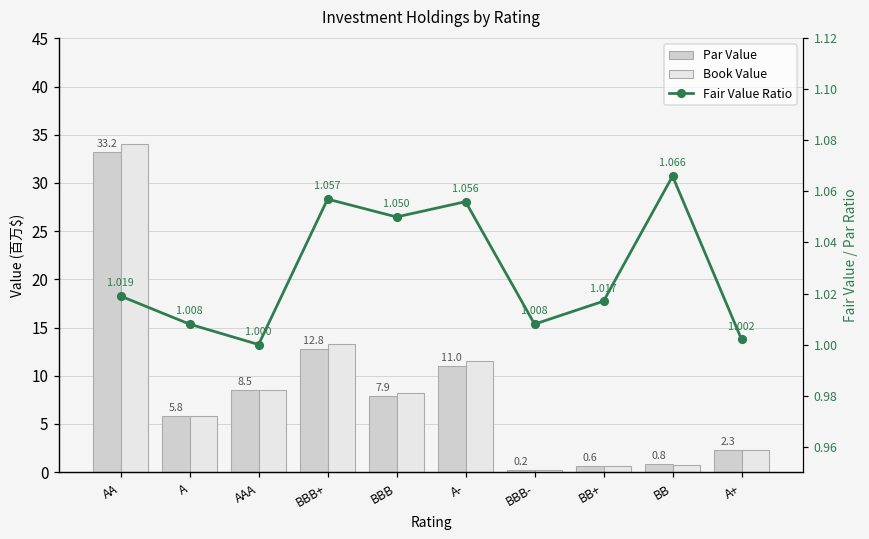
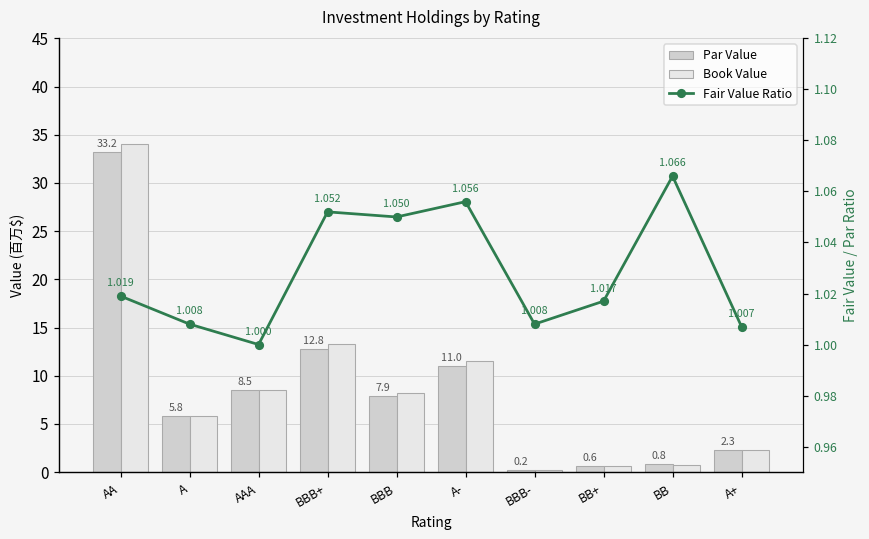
Fair Value Ratio, BBB+: 1.057 -> 1.052
Fair Value Ratio, A+: 1.002 -> 1.007
